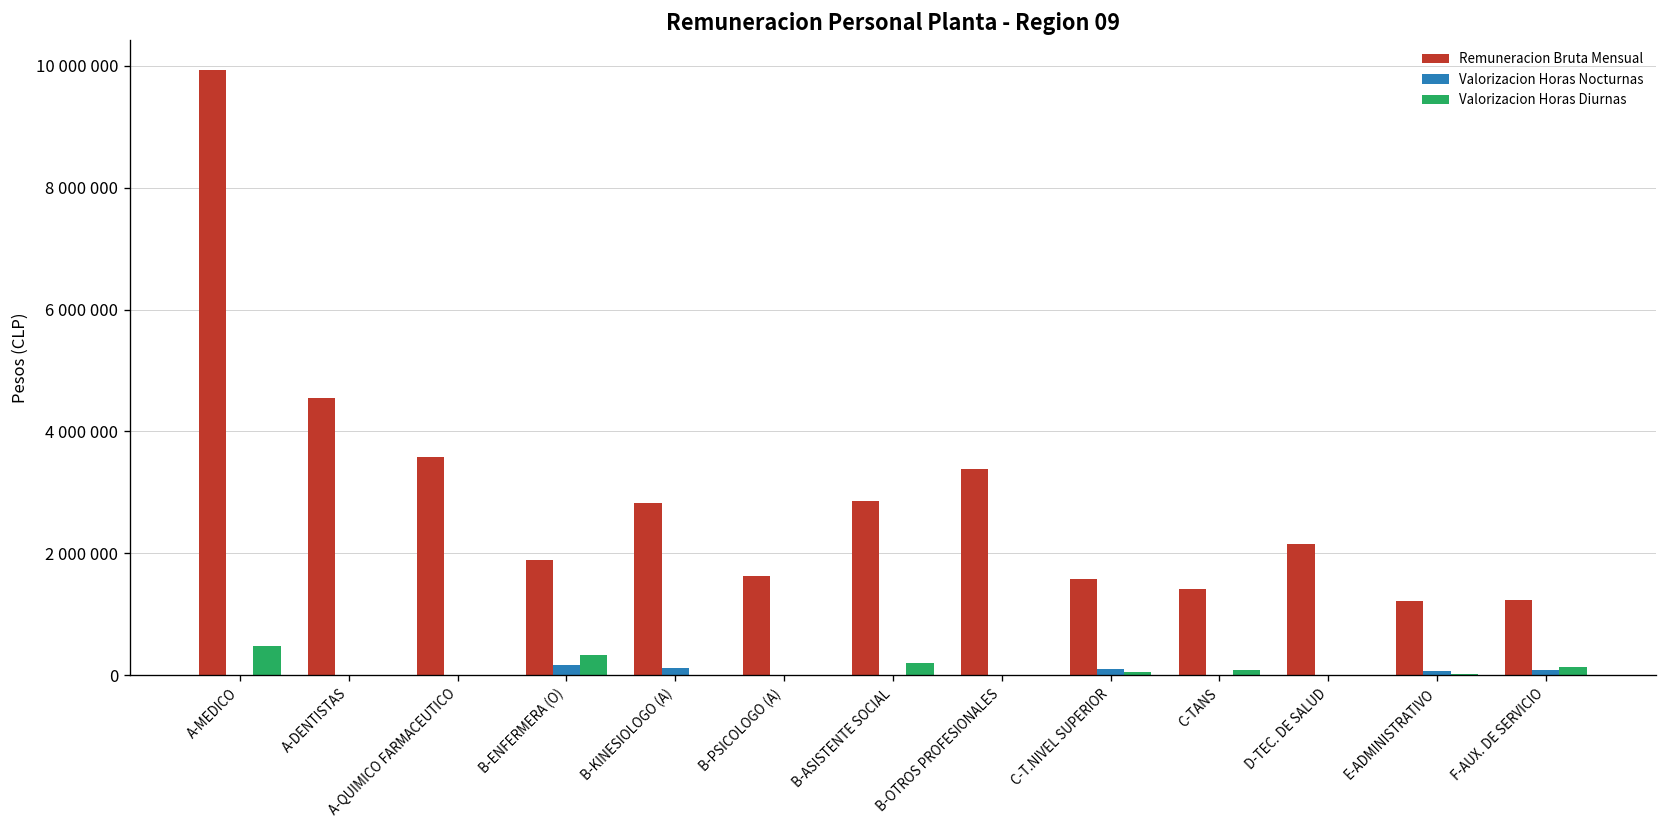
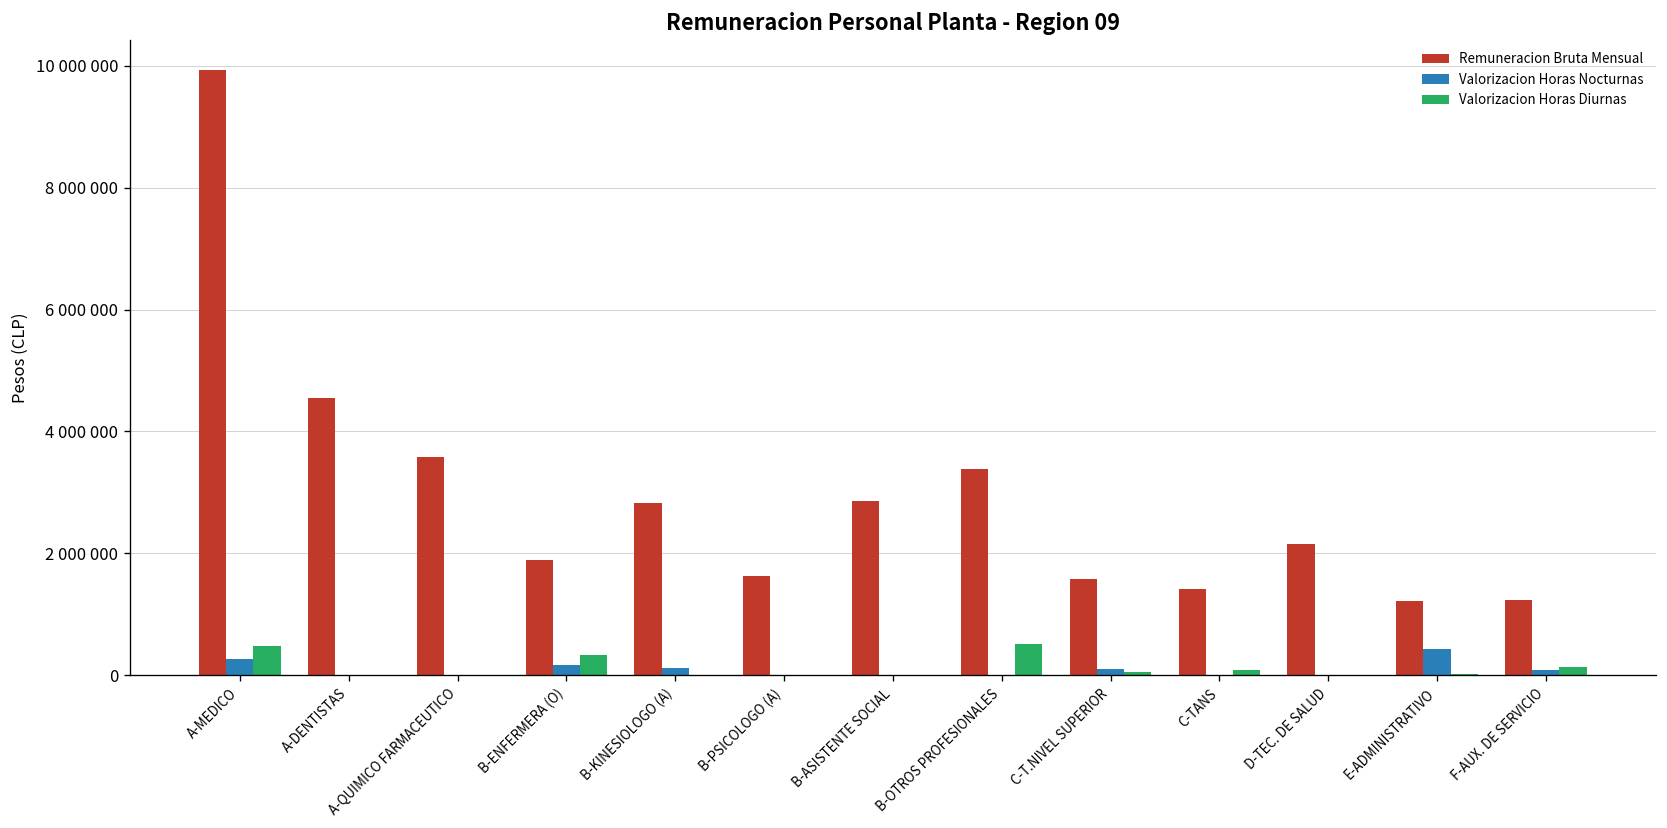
Valorizacion Horas Nocturnas, A-MEDICO: 0 -> 300000
Valorizacion Horas Diurnas, B-ASISTENTE SOCIAL: 200000 -> 0
Valorizacion Horas Diurnas, B-OTROS PROFESIONALES: 0 -> 500000
Valorizacion Horas Nocturnas, E-ADMINISTRATIVO: 100000 -> 400000
